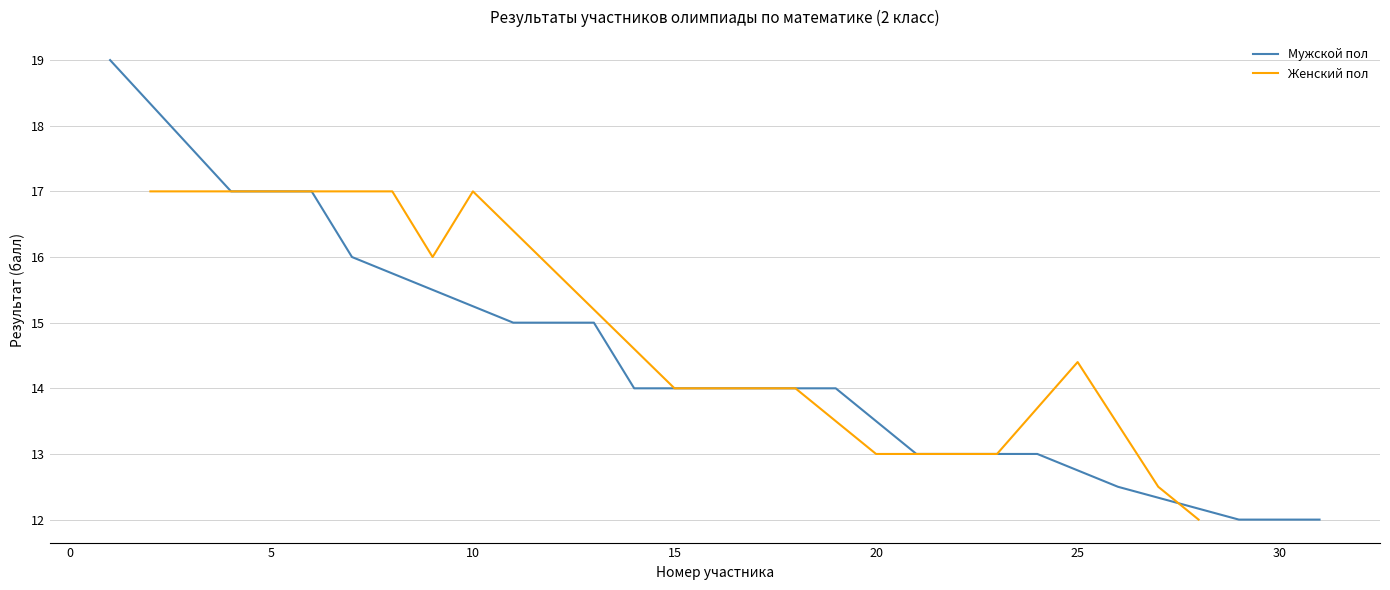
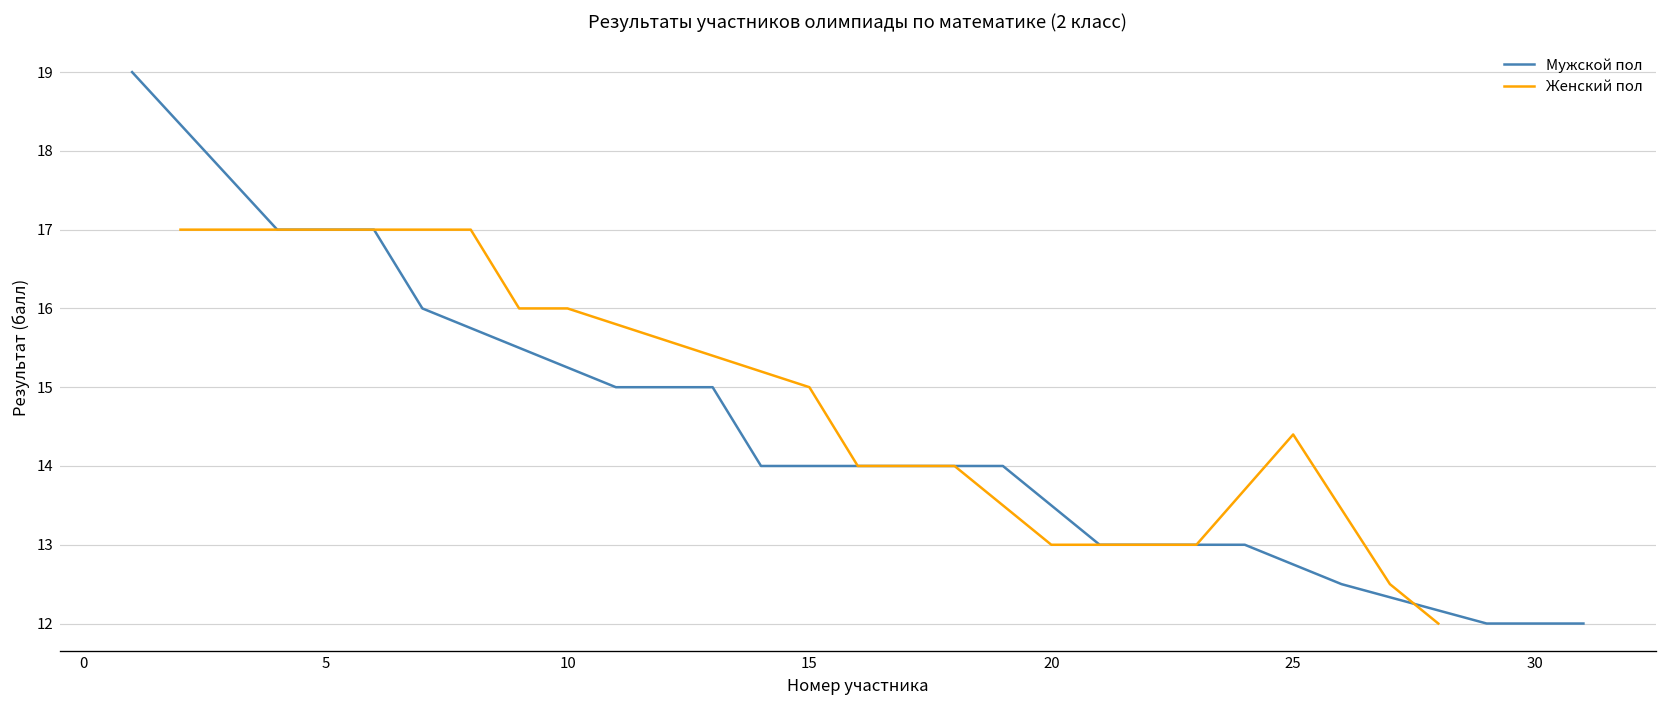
Женский пол, 10: 17 -> 16
Женский пол, 15: 14 -> 15
